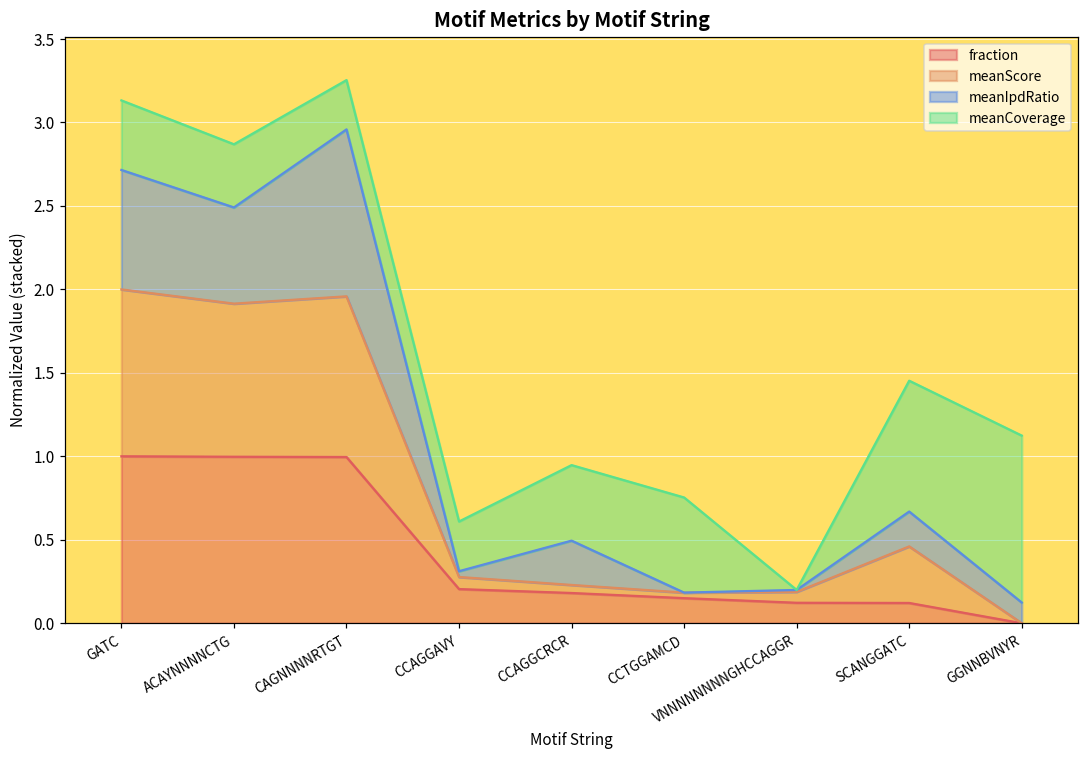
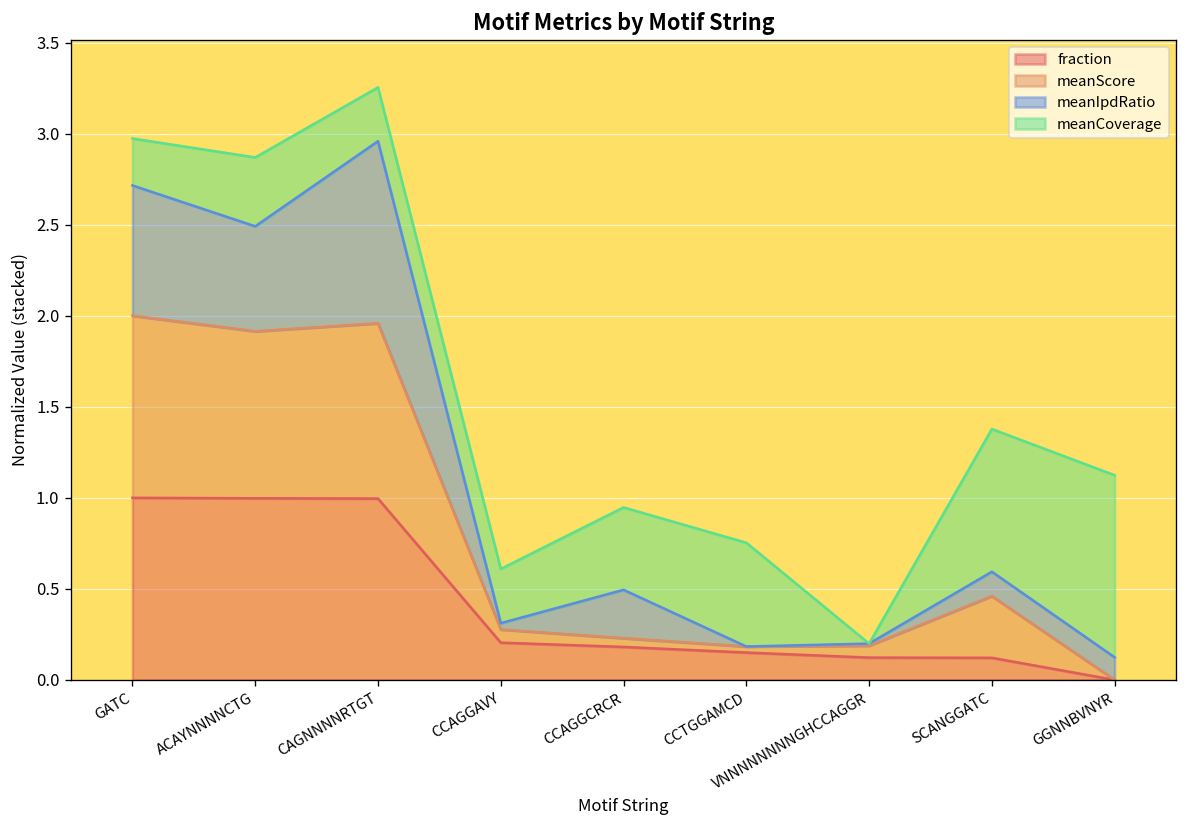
meanCoverage, GATC: 0.42 -> 0.26
meanIpdRatio, SCANGGATC: 0.21 -> 0.13
